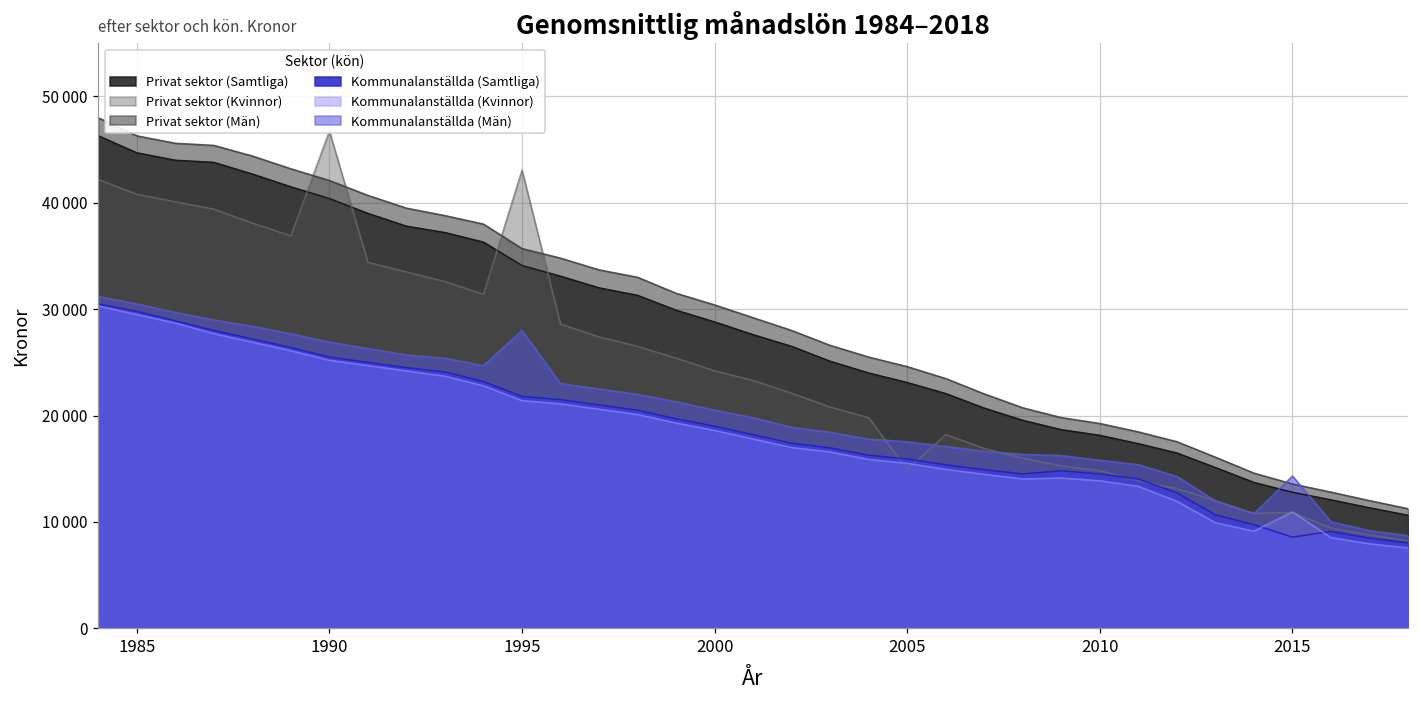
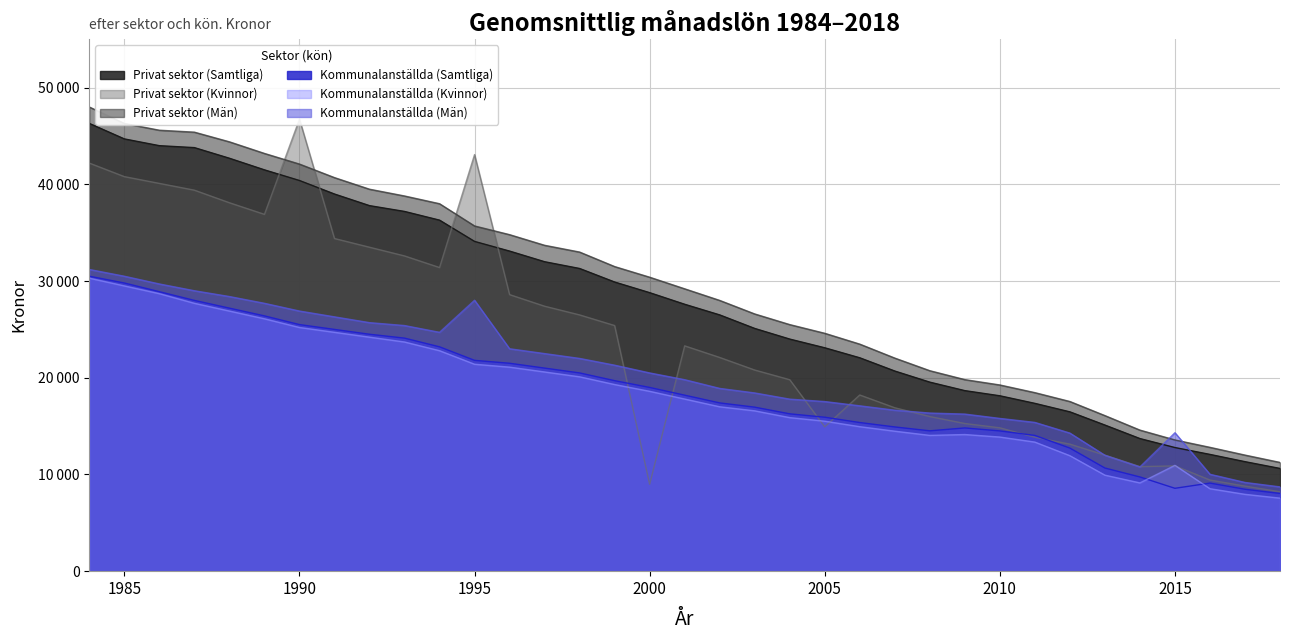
Privat sektor (Kvinnor), 2000: 24000 -> 9000
